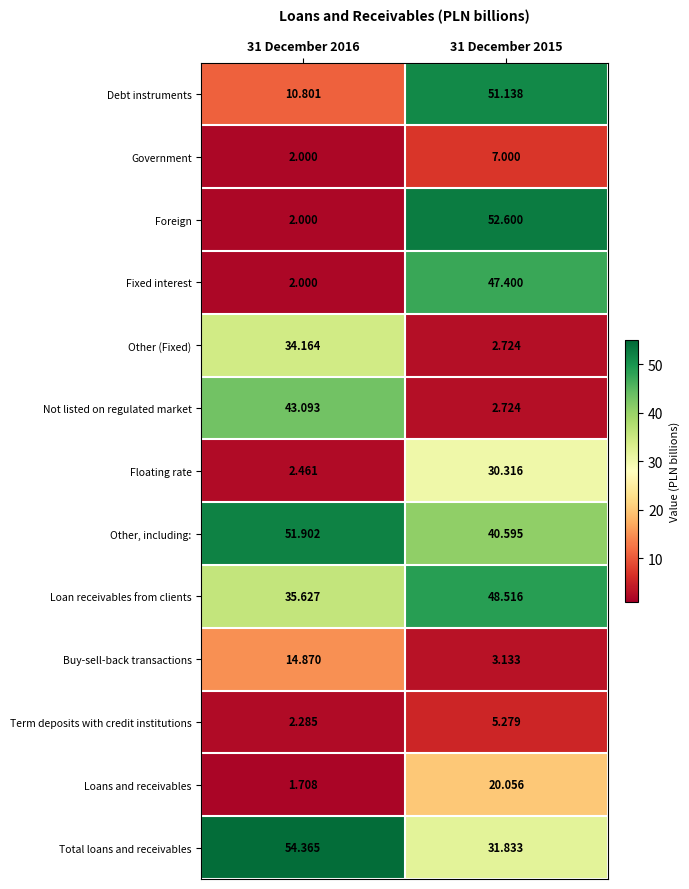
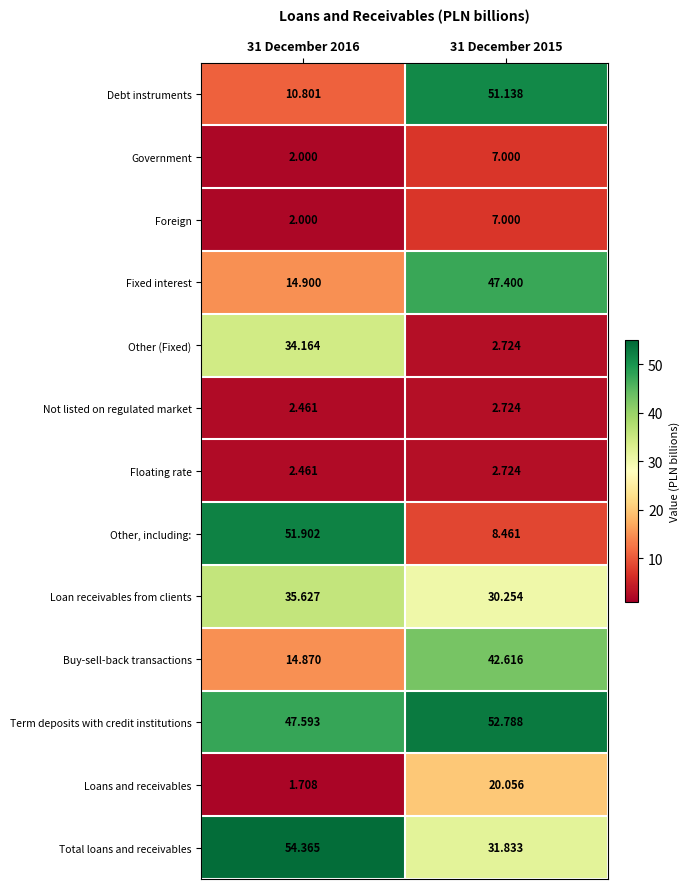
Foreign, 31 December 2015: 52.600 -> 7.000
Fixed interest, 31 December 2016: 2.000 -> 14.900
Not listed on regulated market, 31 December 2016: 43.093 -> 2.461
Floating rate, 31 December 2015: 30.316 -> 2.724
Other, including:, 31 December 2015: 40.595 -> 8.461
Loan receivables from clients, 31 December 2015: 48.516 -> 30.254
Buy-sell-back transactions, 31 December 2015: 3.133 -> 42.616
Term deposits with credit institutions, 31 December 2016: 2.285 -> 47.593
Term deposits with credit institutions, 31 December 2015: 5.279 -> 52.788
